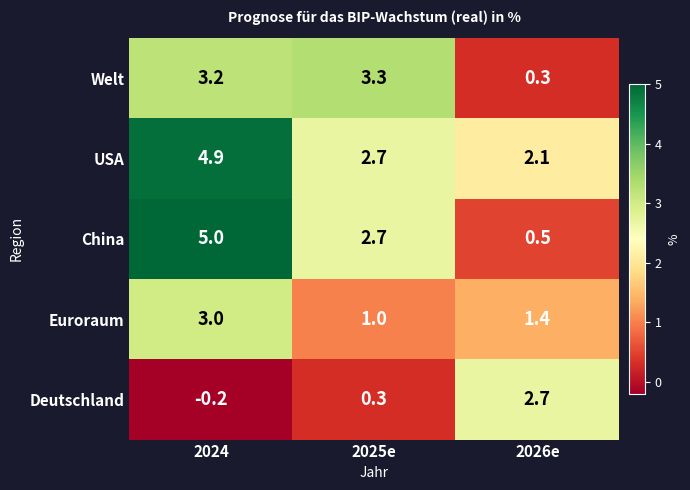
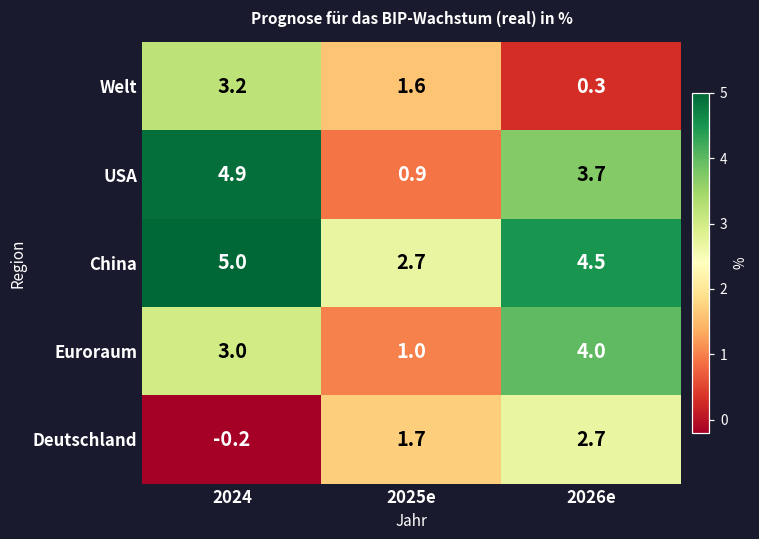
Welt, 2025e: 3.3 -> 1.6
USA, 2025e: 2.7 -> 0.9
USA, 2026e: 2.1 -> 3.7
China, 2026e: 0.5 -> 4.5
Euroraum, 2026e: 1.4 -> 4.0
Deutschland, 2025e: 0.3 -> 1.7
